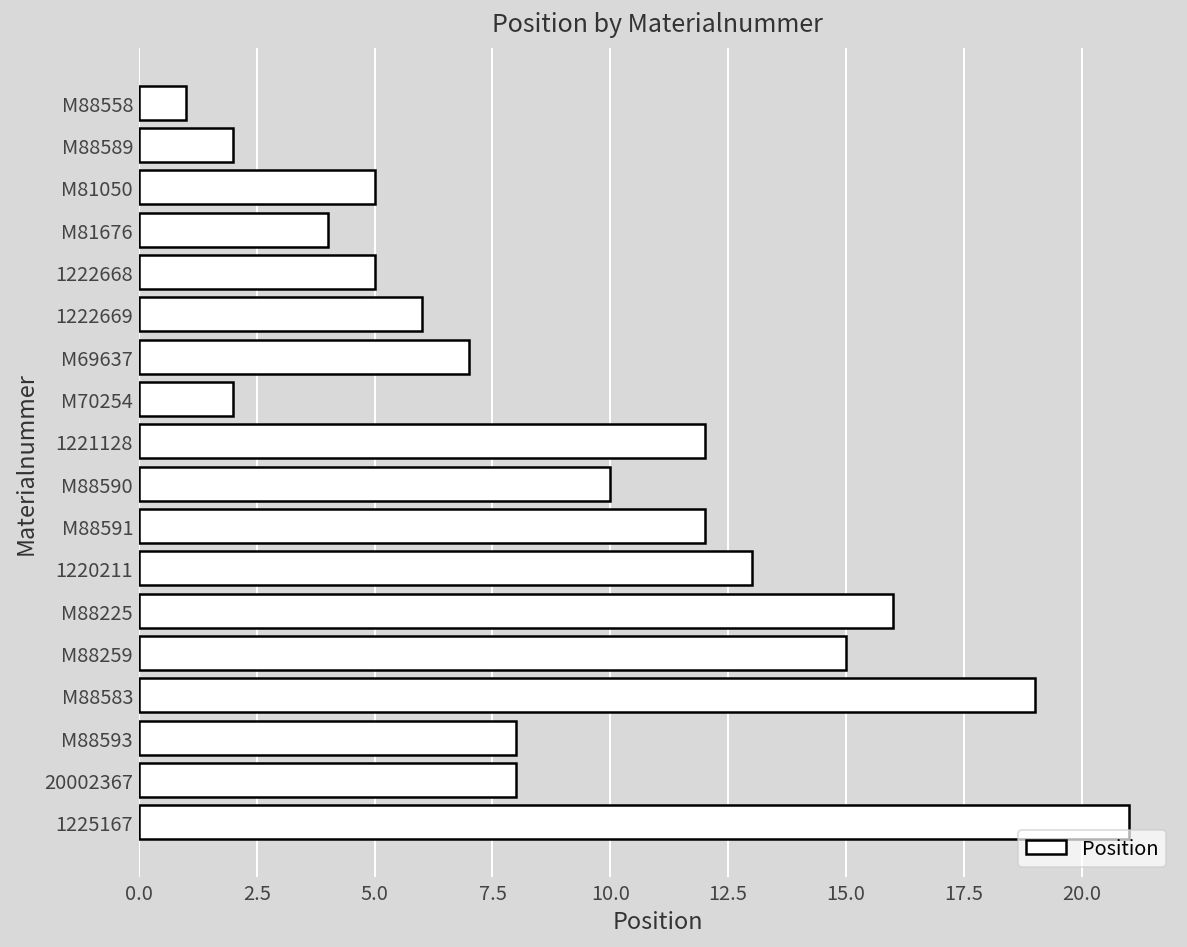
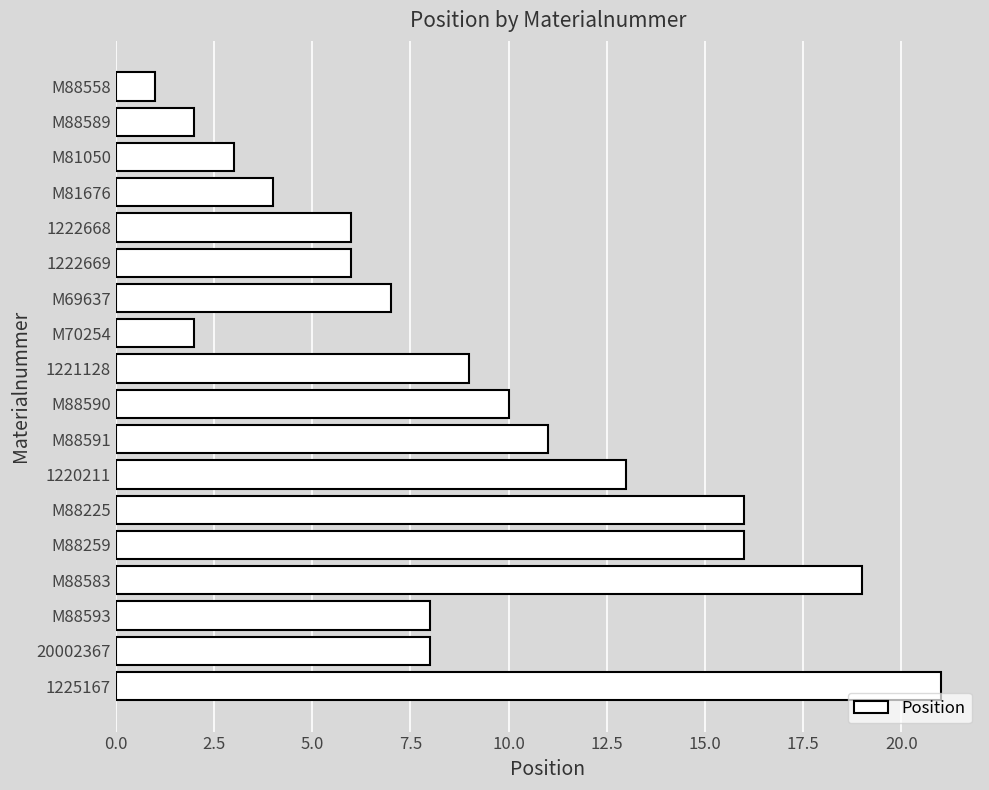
M81050: 5 -> 3
1222668: 5 -> 6
1221128: 12 -> 9
M88591: 12 -> 11
M88259: 15 -> 16
